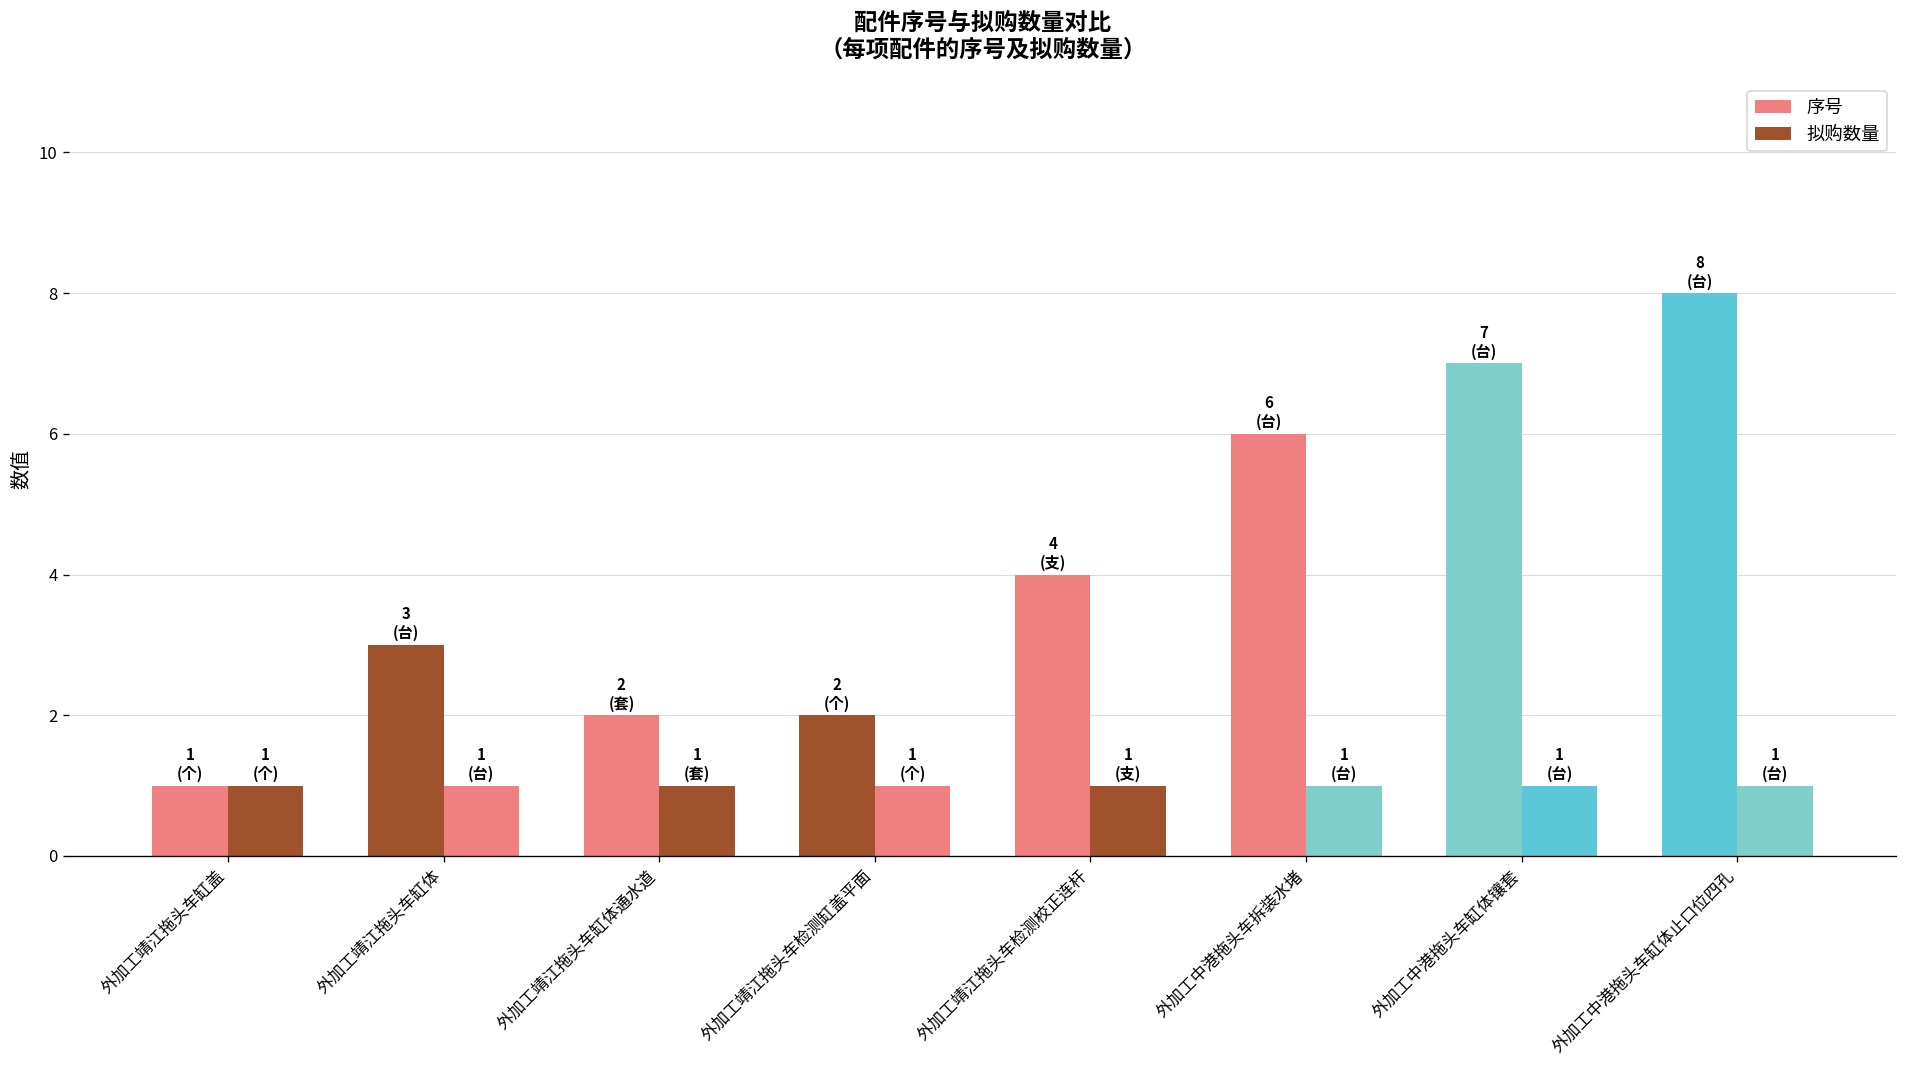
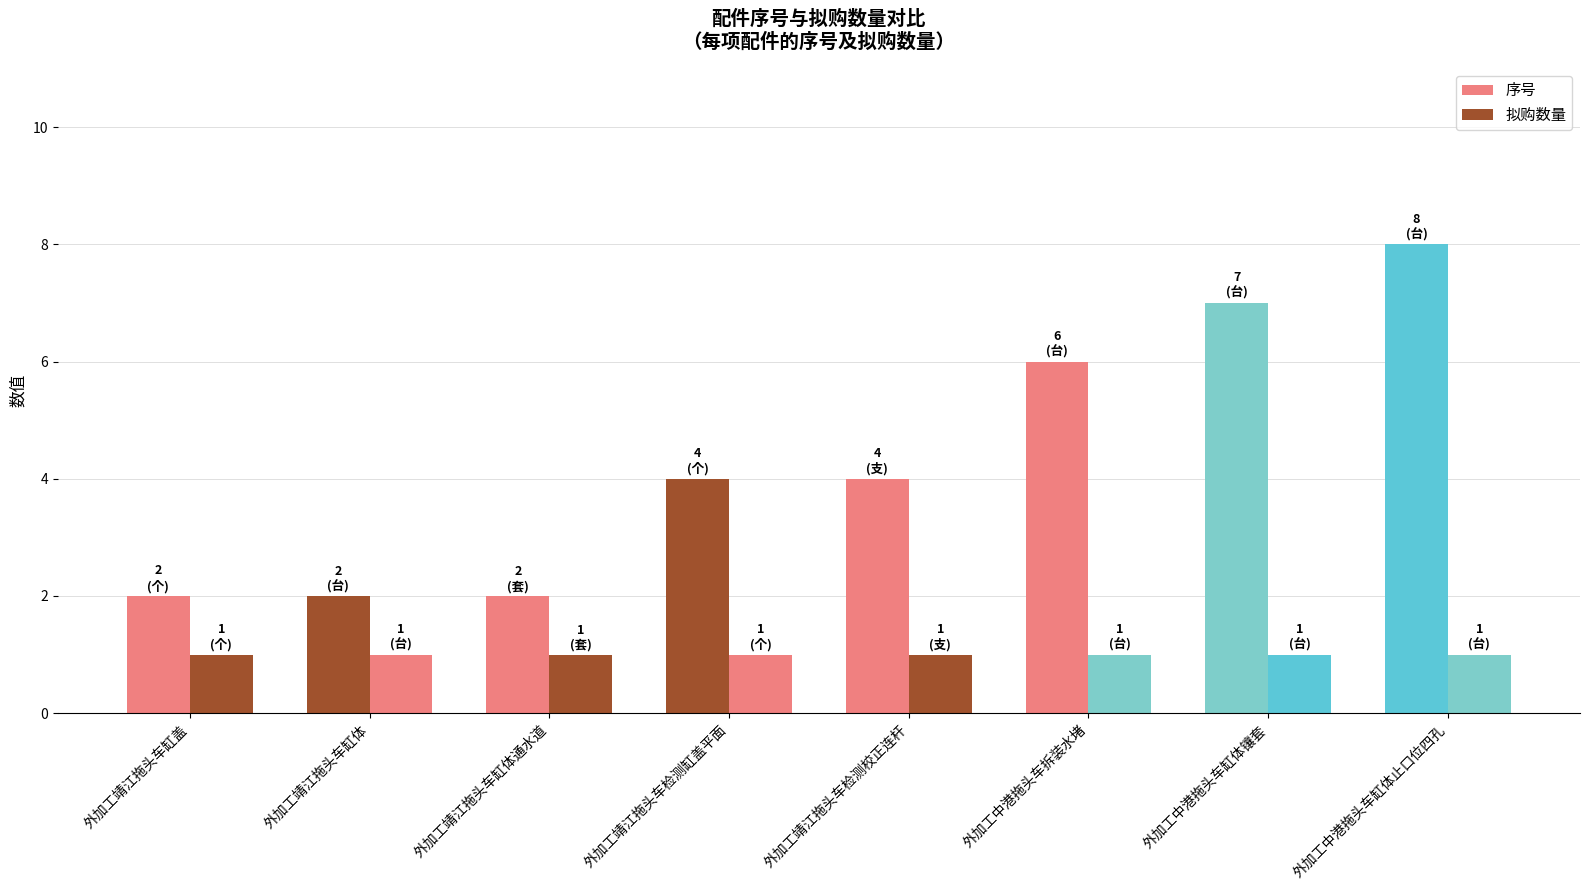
序号, 外加工靖江拖头车缸盖: 1 -> 2
序号, 外加工靖江拖头车缸体: 3 -> 2
序号, 外加工靖江拖头车检测缸盖平面: 2 -> 4
